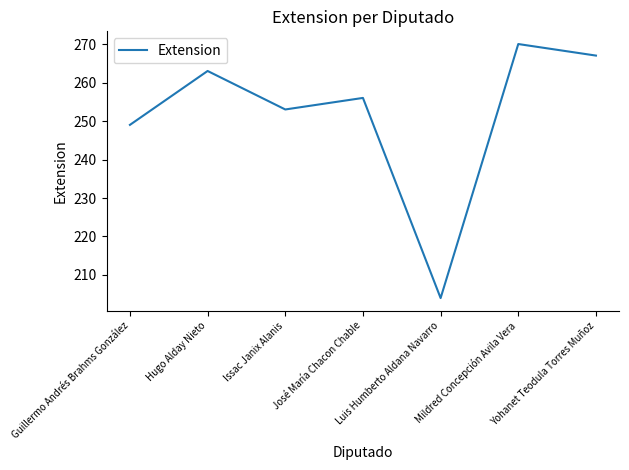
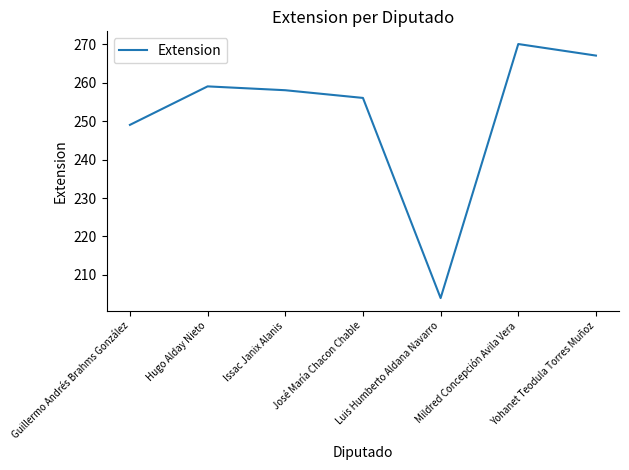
Hugo Alday Nieto: 263 -> 259
Issac Janix Alanis: 253 -> 258
